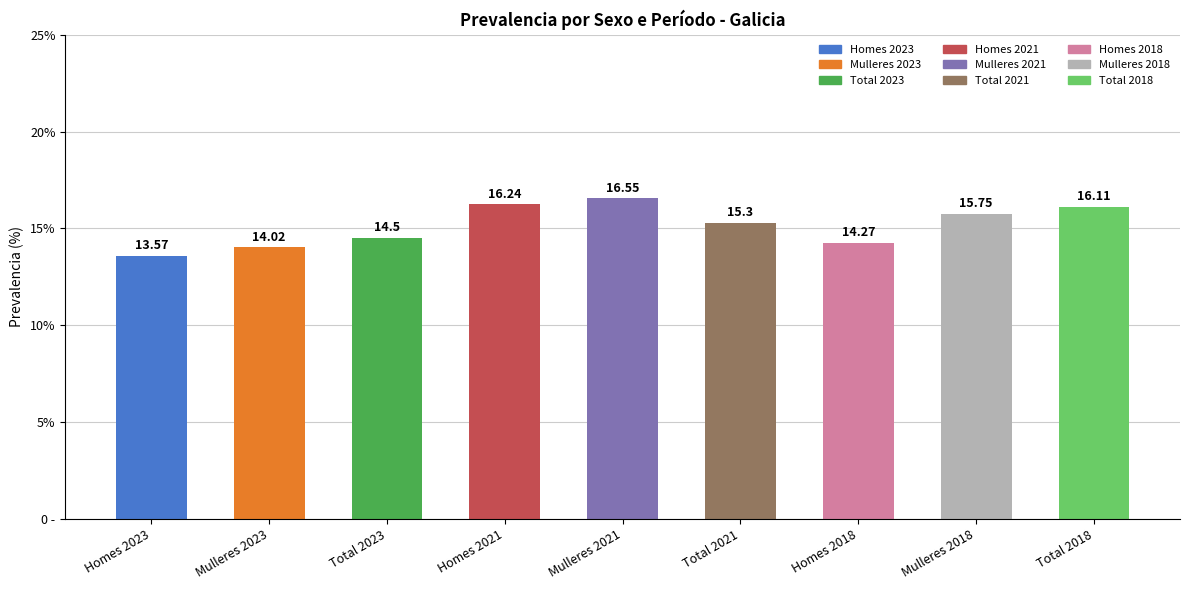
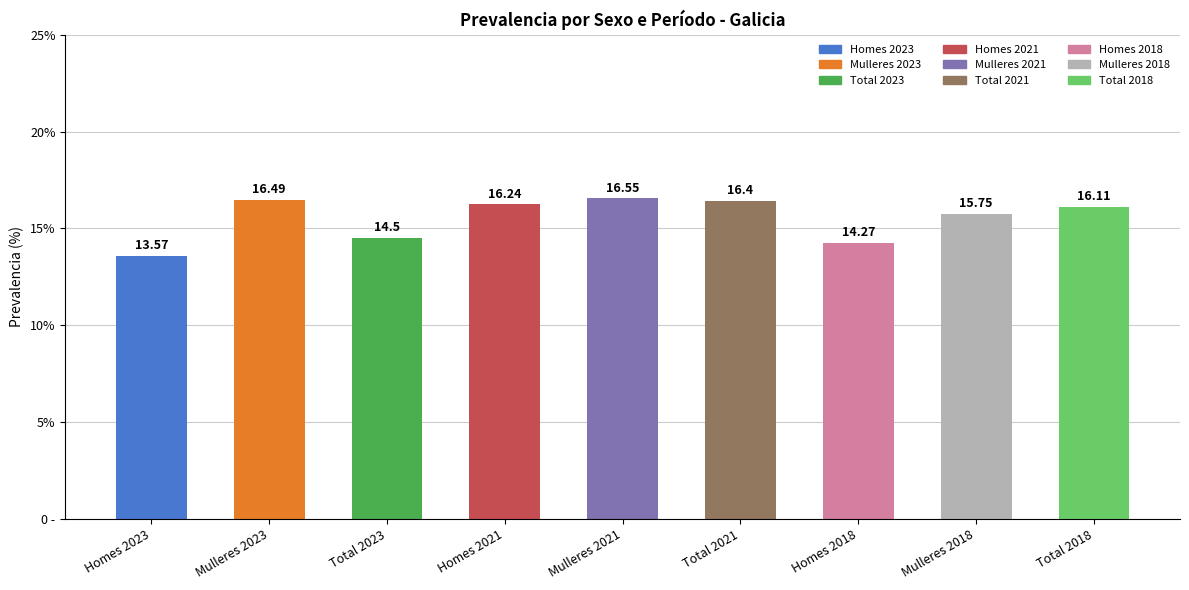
Mulleres 2023: 14.02 -> 16.49
Total 2021: 15.3 -> 16.4
